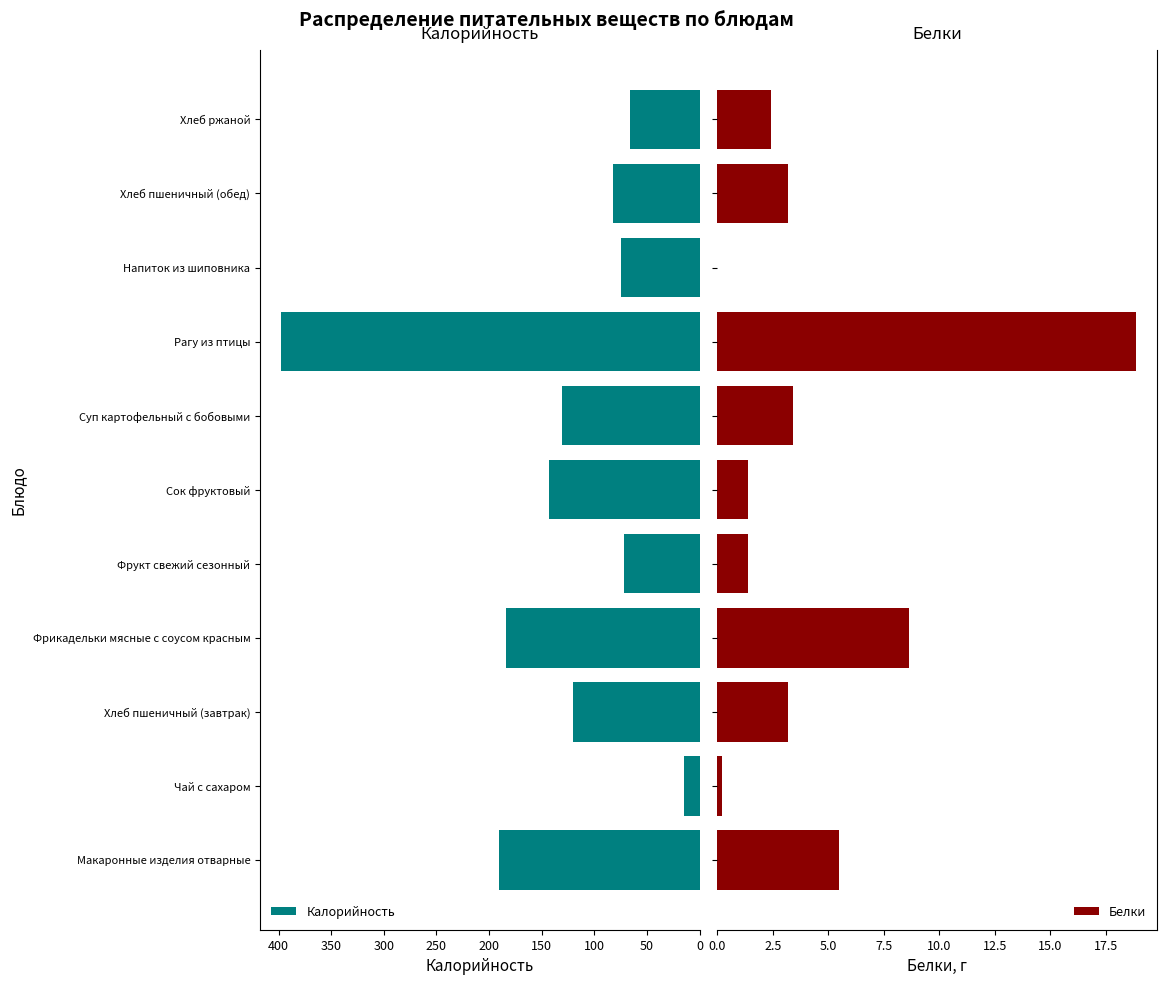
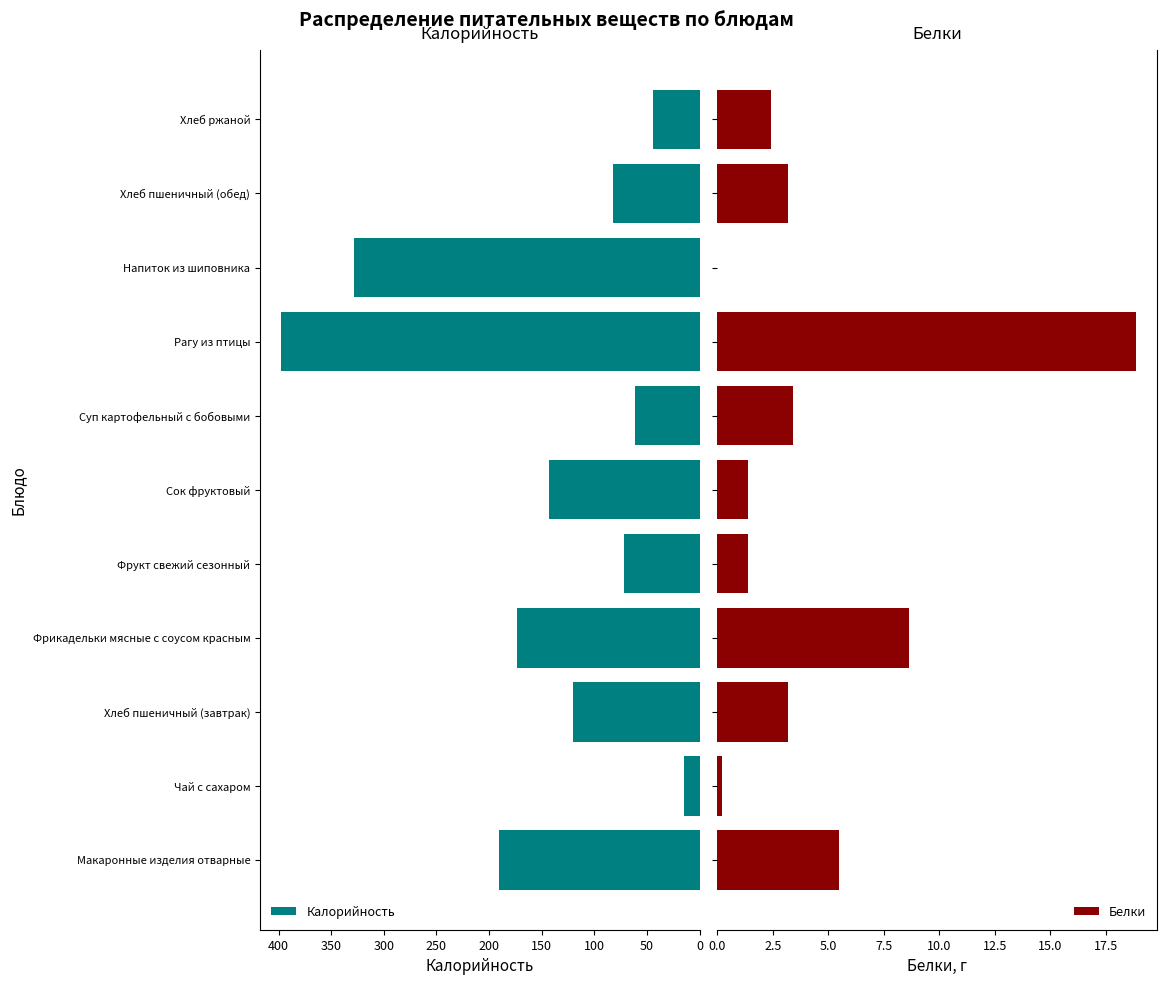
Калорийность, Хлеб ржаной: 66 -> 44
Калорийность, Напиток из шиповника: 75 -> 328
Калорийность, Суп картофельный с бобовыми: 131 -> 62
Калорийность, Фрикадельки мясные с соусом красным: 184 -> 173
